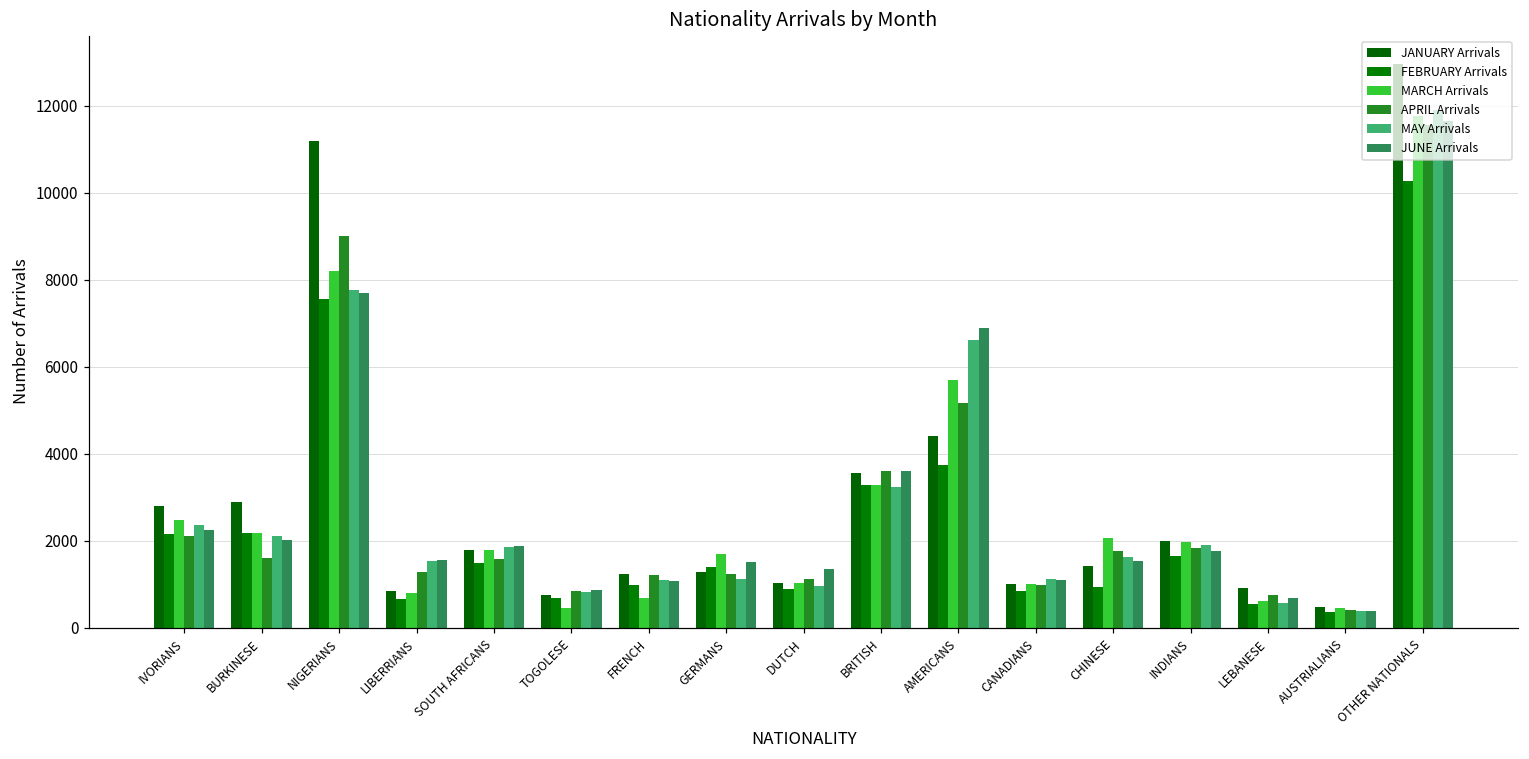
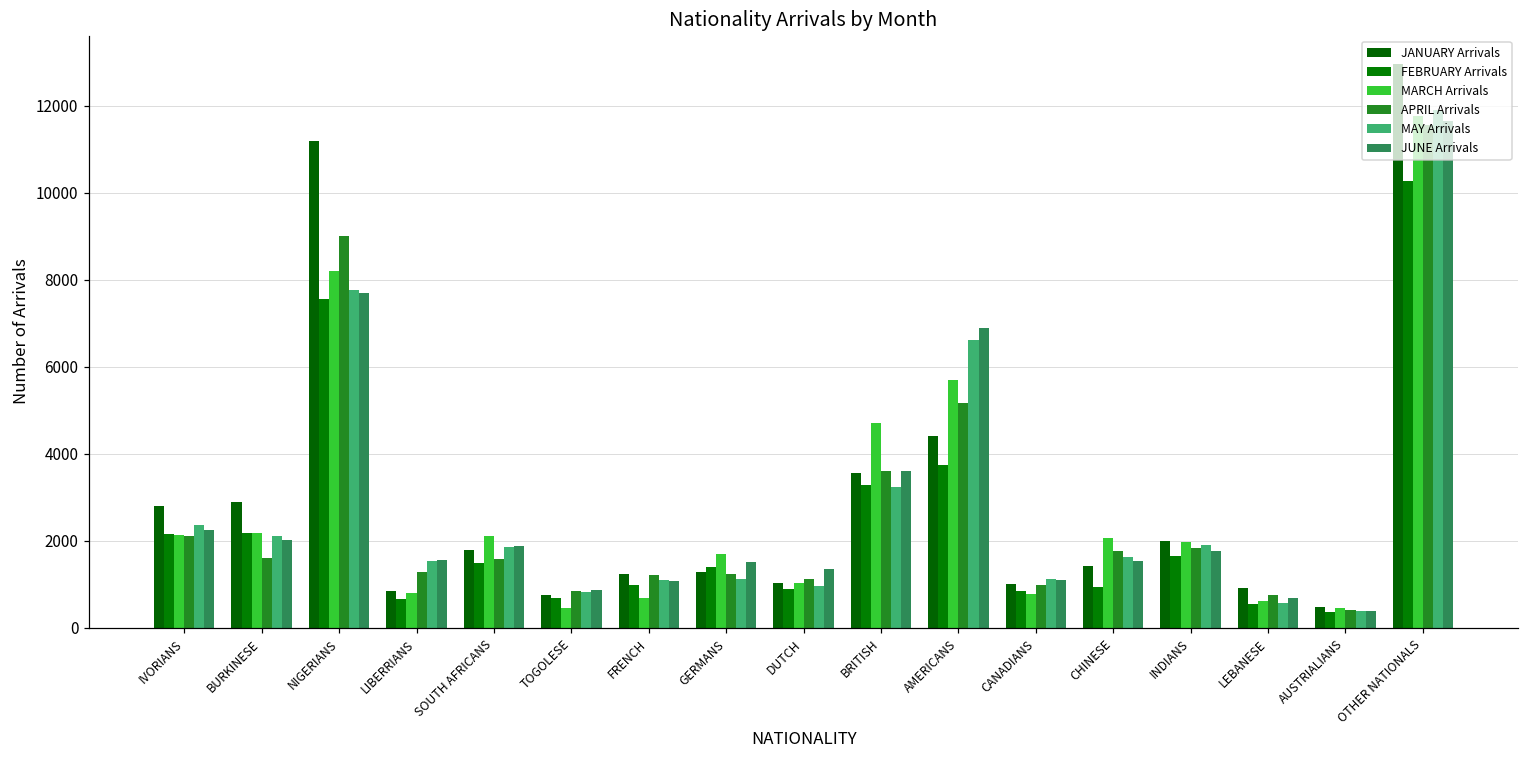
MARCH Arrivals, IVORIANS: 2500 -> 2100
MARCH Arrivals, SOUTH AFRICANS: 1800 -> 2100
MARCH Arrivals, BRITISH: 3300 -> 4700
MARCH Arrivals, CANADIANS: 1000 -> 800
